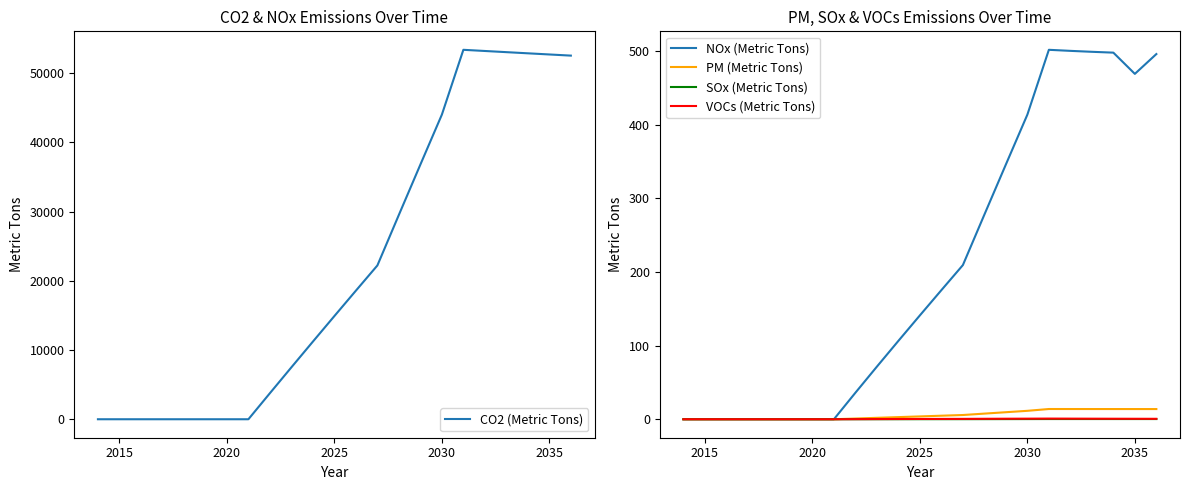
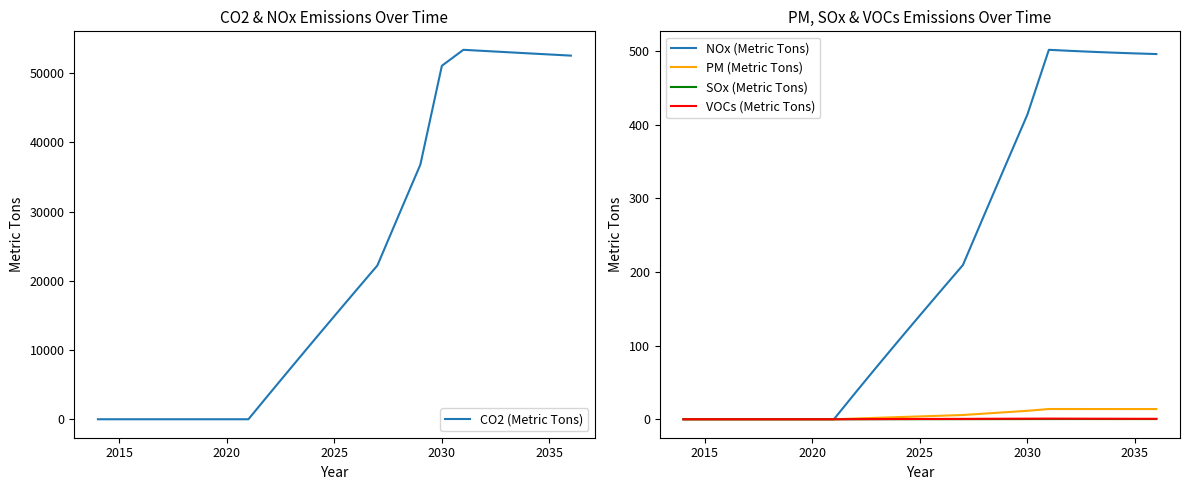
CO2 & NOx Emissions Over Time, 2030: 44000 -> 51000
PM, SOx & VOCs Emissions Over Time, NOx (Metric Tons), 2035: 470 -> 500
